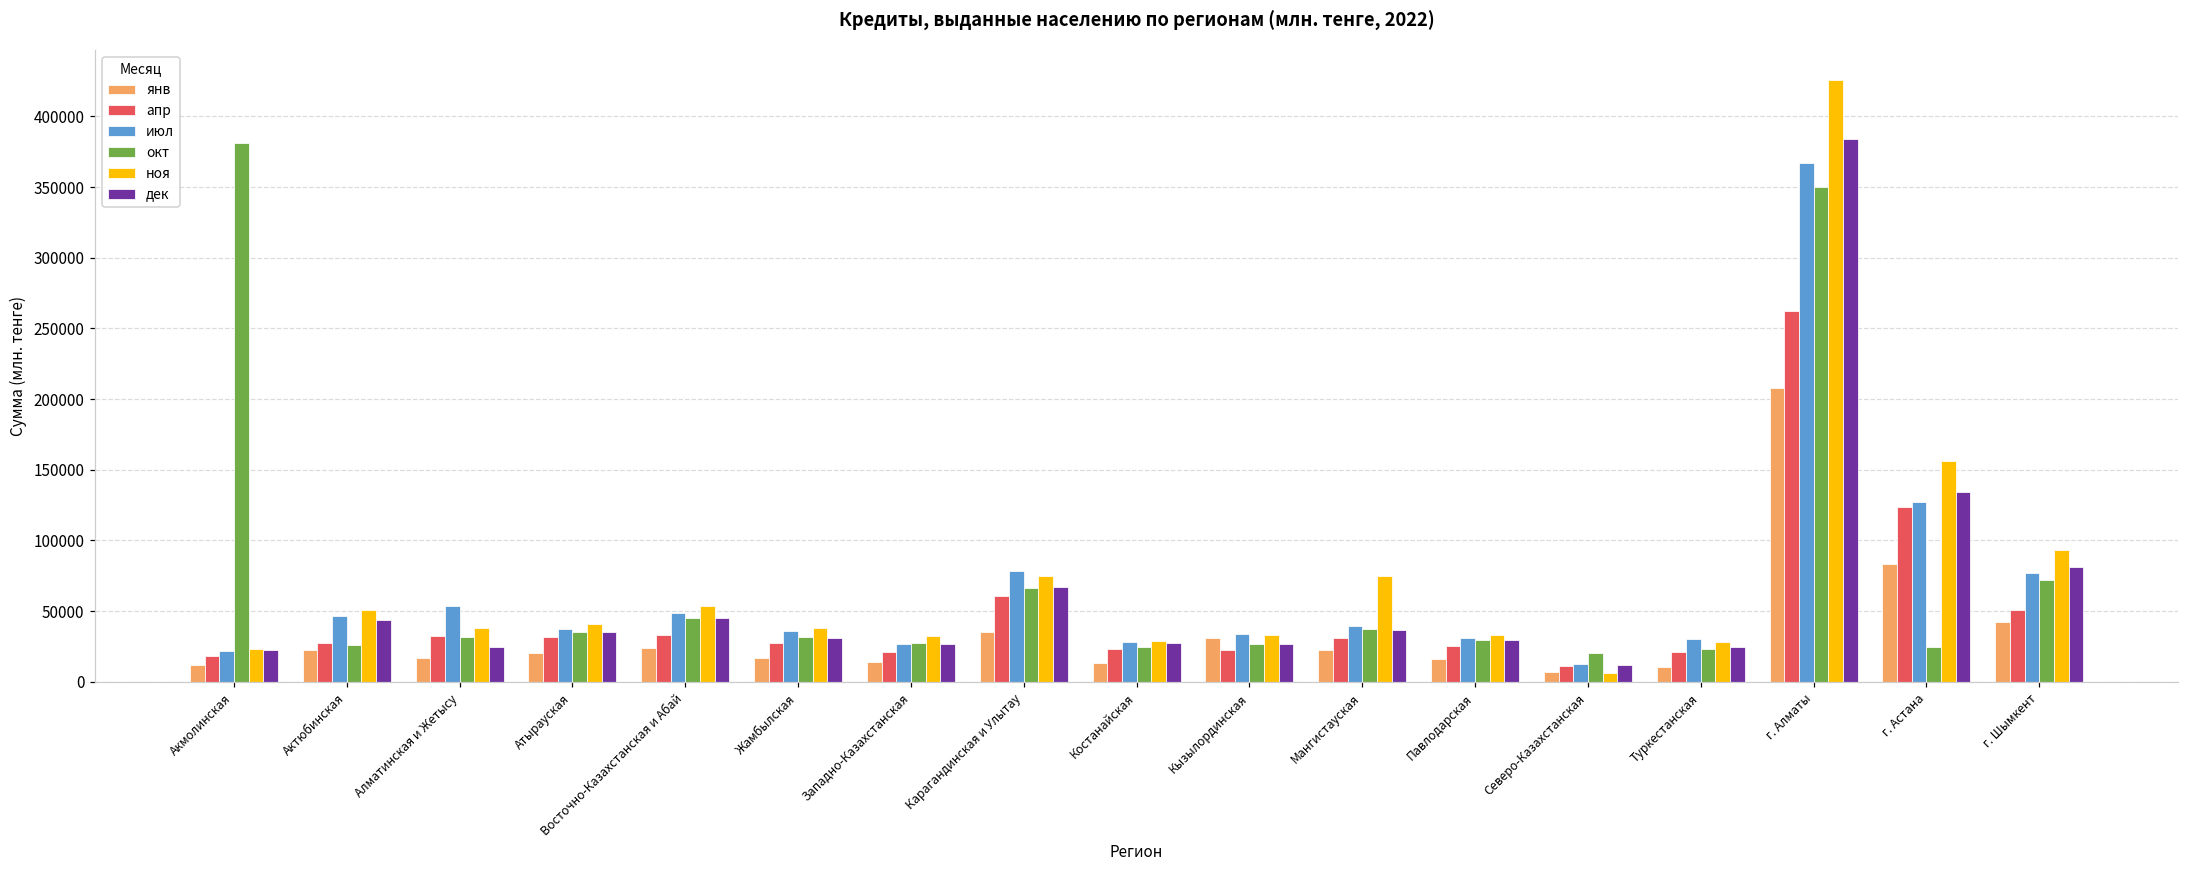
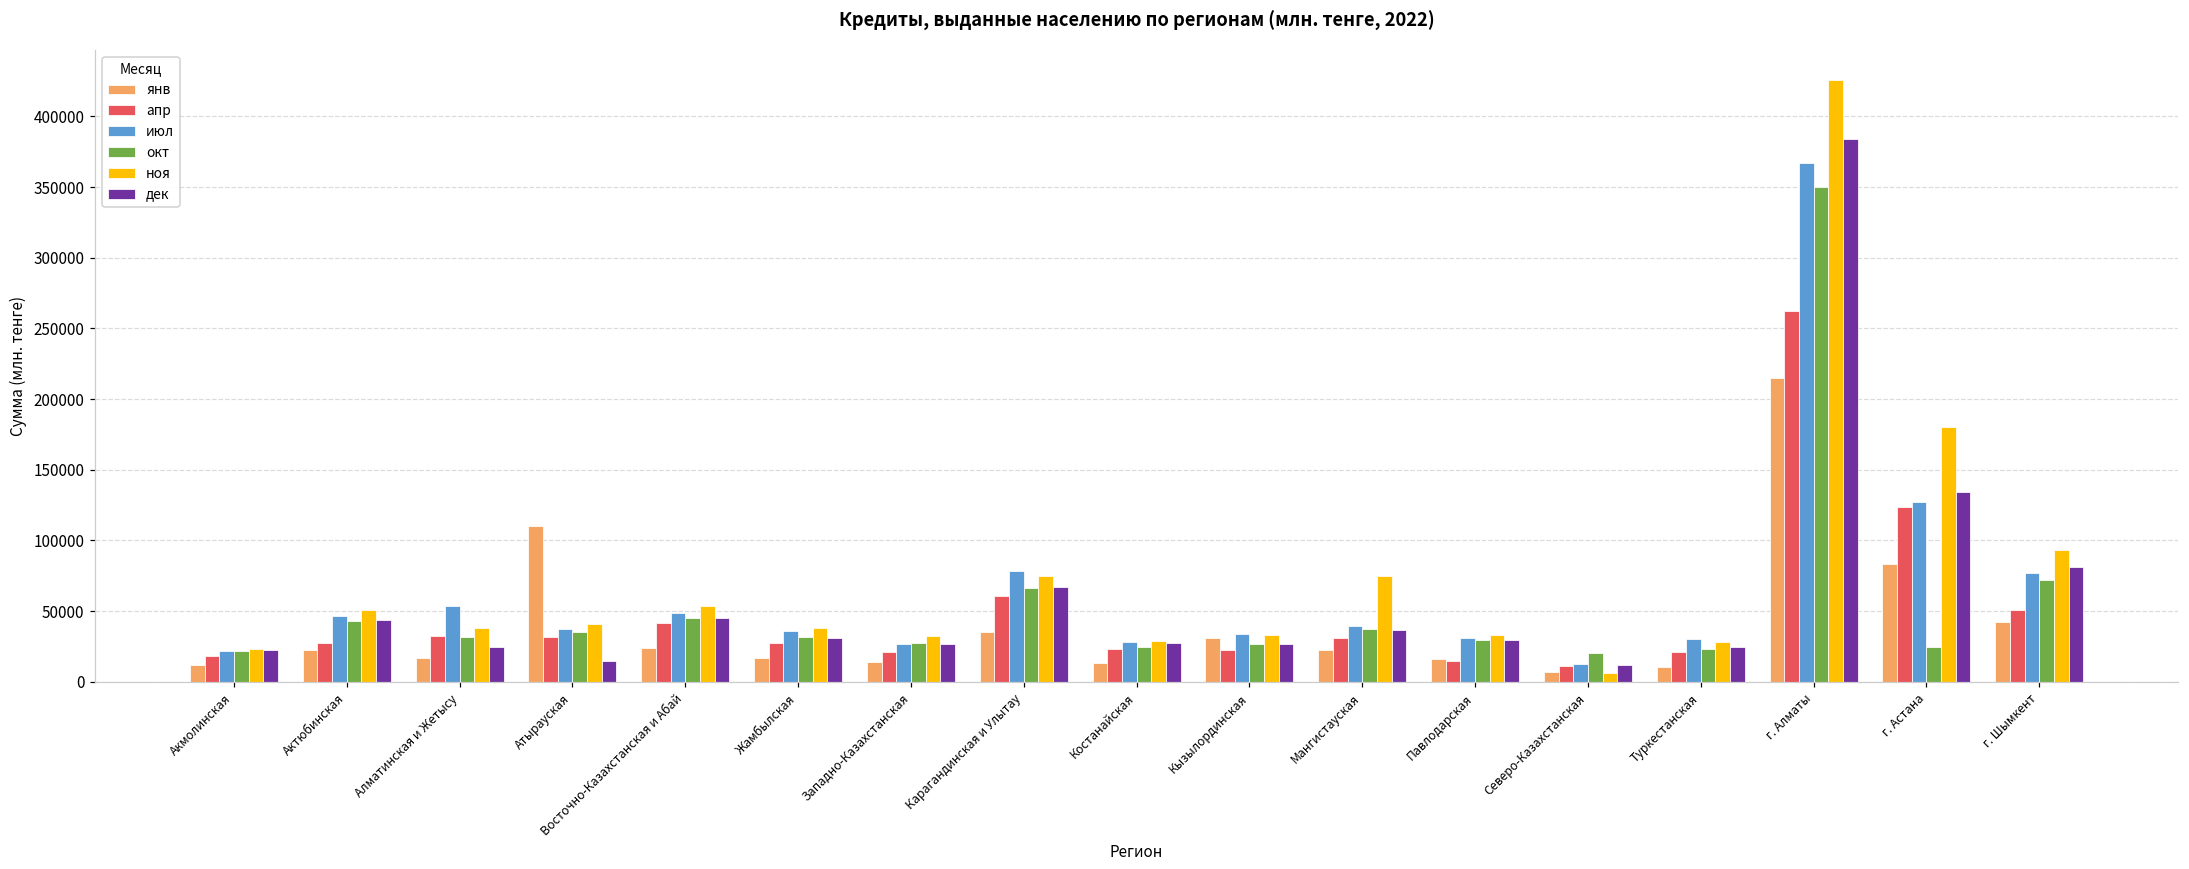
окт, Акмолинская: 381000 -> 22000
окт, Актюбинская: 26000 -> 43000
янв, Атырауская: 21000 -> 110000
дек, Атырауская: 36000 -> 15000
апр, Восточно-Казахстанская и Абай: 33000 -> 42000
апр, Павлодарская: 25000 -> 15000
янв, г. Алматы: 208000 -> 215000
ноя, г. Астана: 156000 -> 180000
